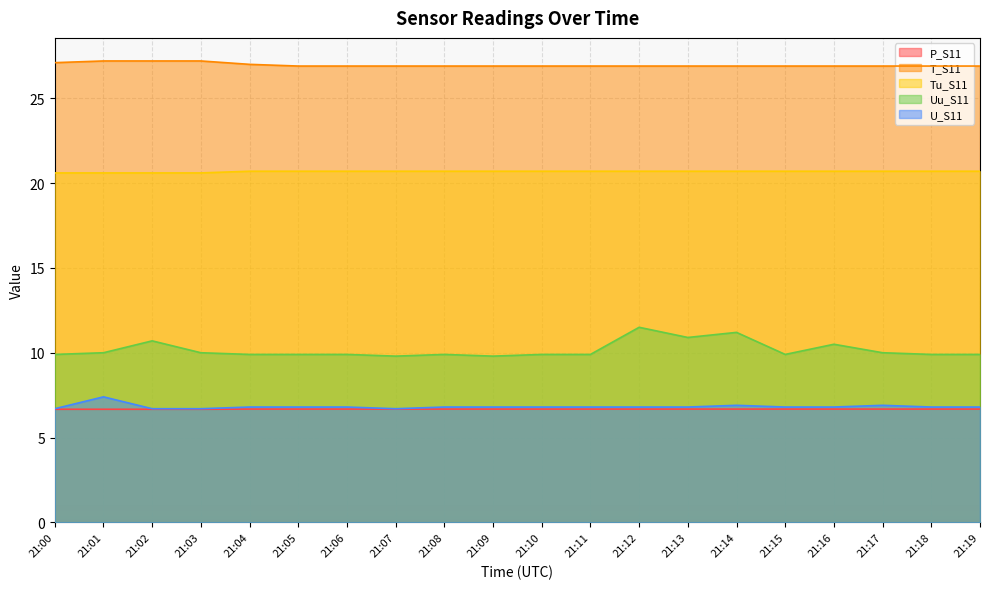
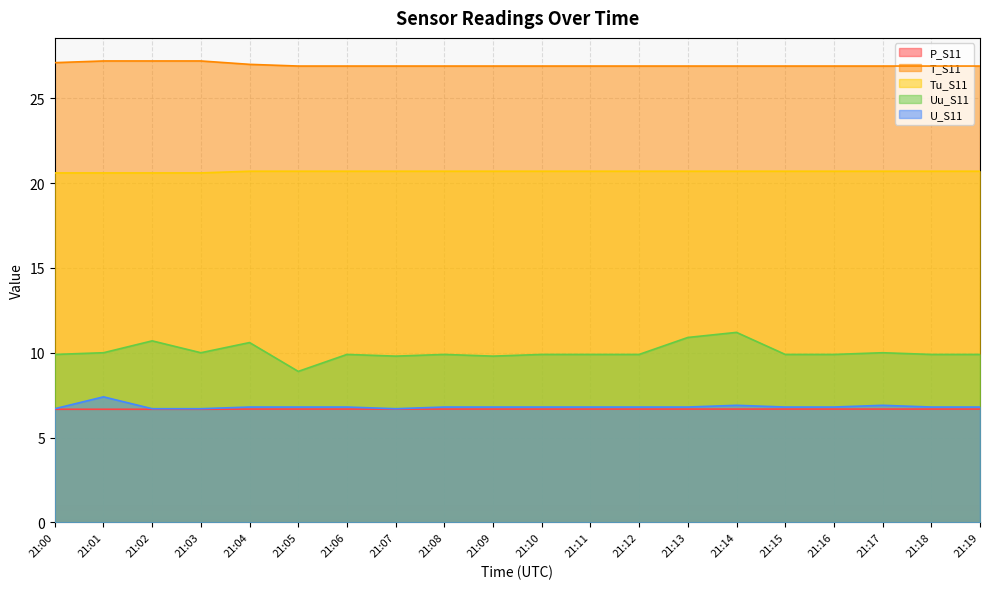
Uu_S11, 21:04: 9.9 -> 10.6
Uu_S11, 21:05: 9.9 -> 8.9
Uu_S11, 21:12: 11.5 -> 9.9
Uu_S11, 21:16: 10.5 -> 9.9
